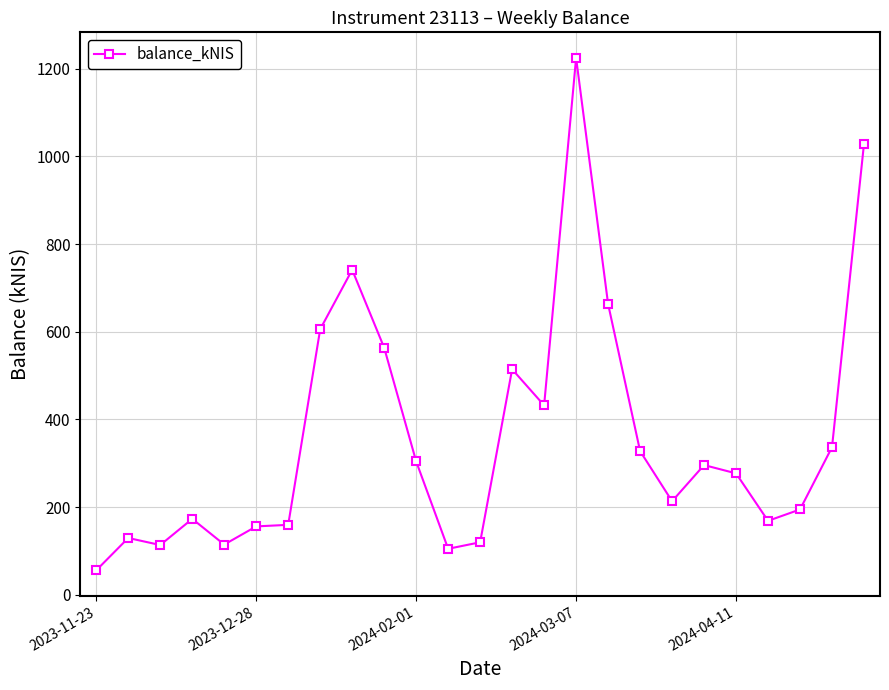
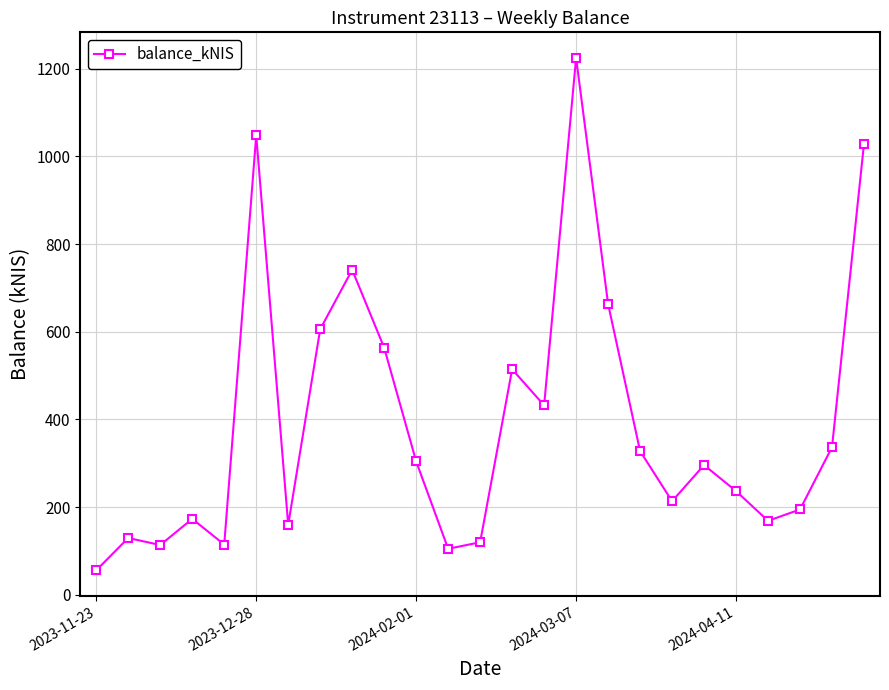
2023-12-28: 160 -> 1050
2024-04-11: 280 -> 240
